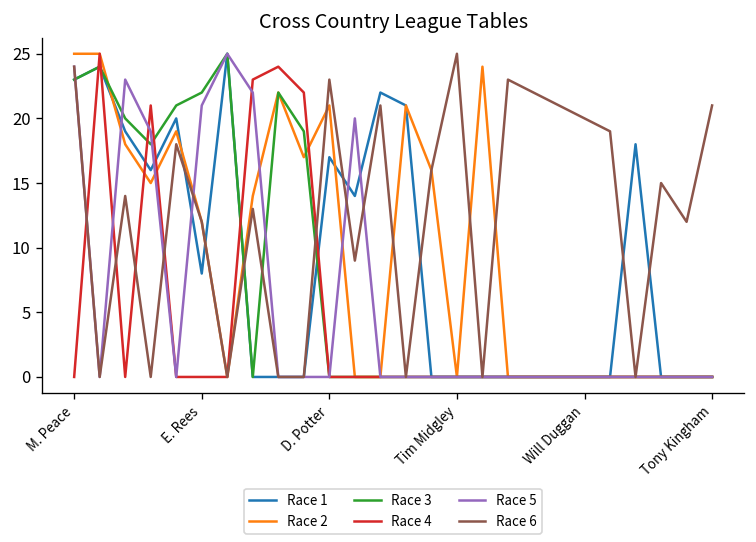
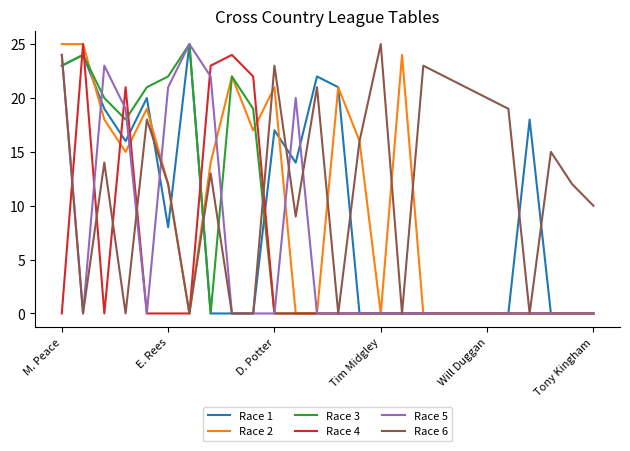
Race 6, Tony Kingham: 21 -> 10
